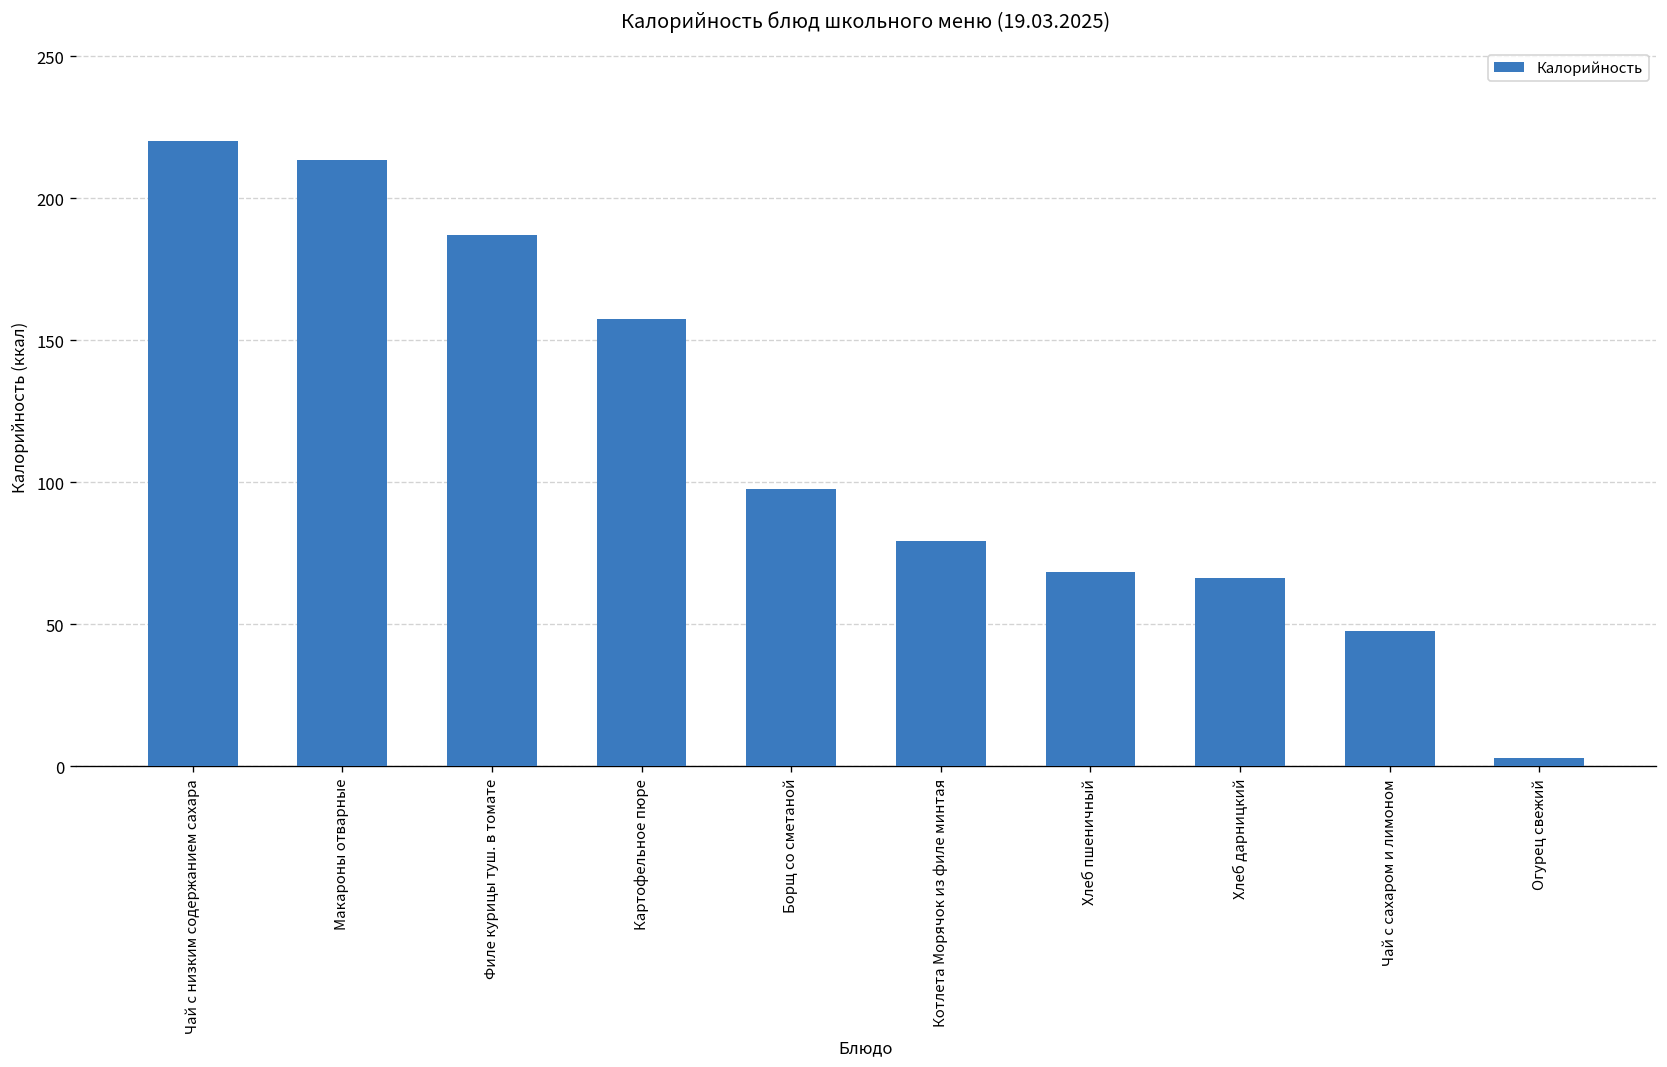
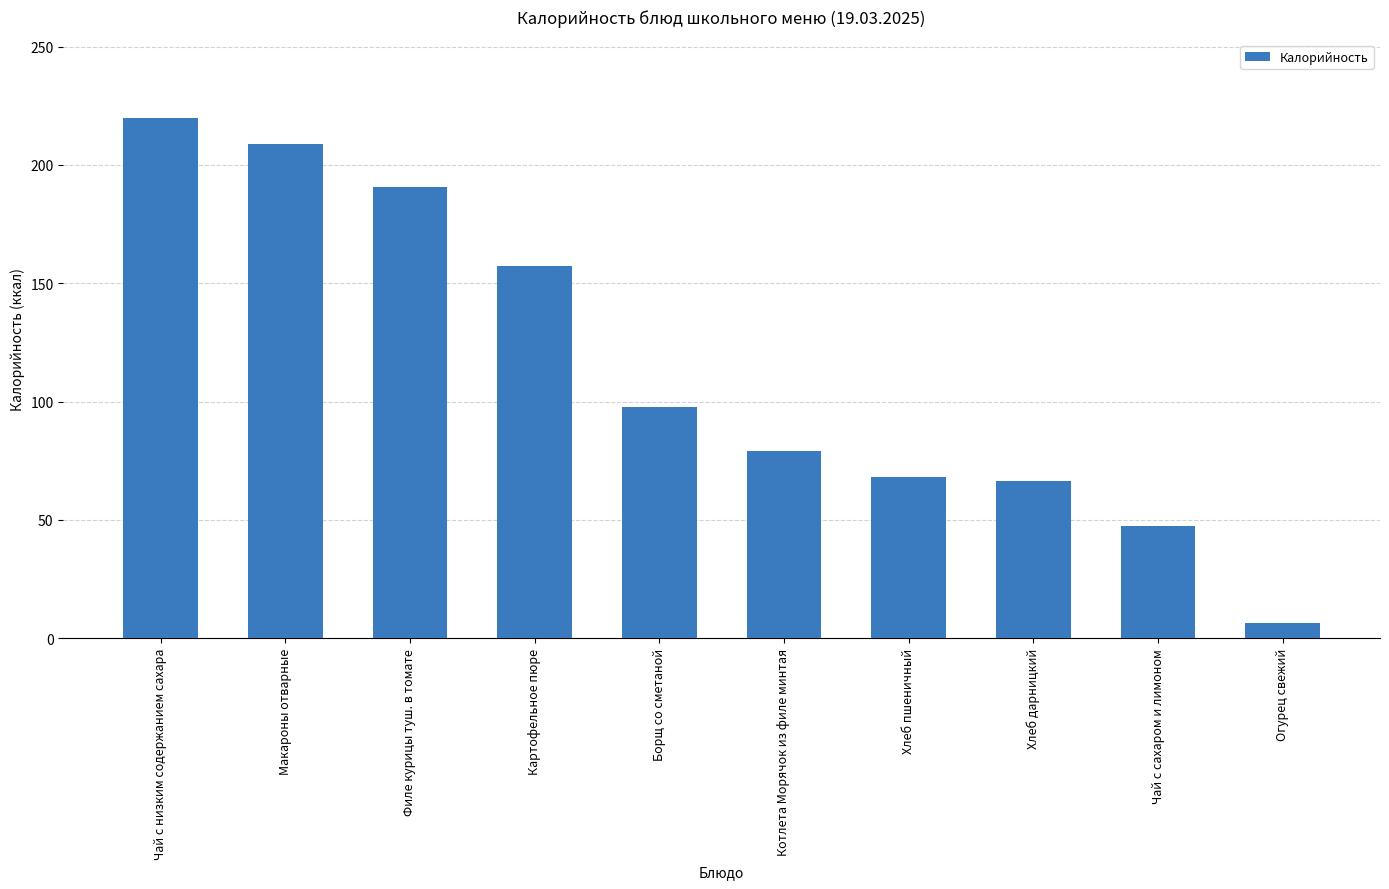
Макароны отварные: 213 -> 209
Филе курицы туш. в томате: 187 -> 191
Огурец свежий: 3 -> 7
